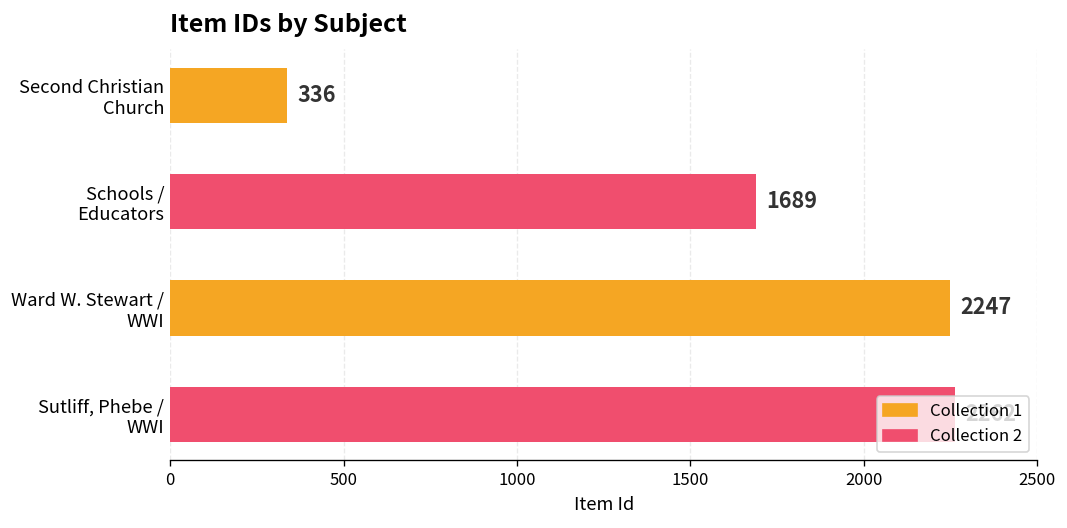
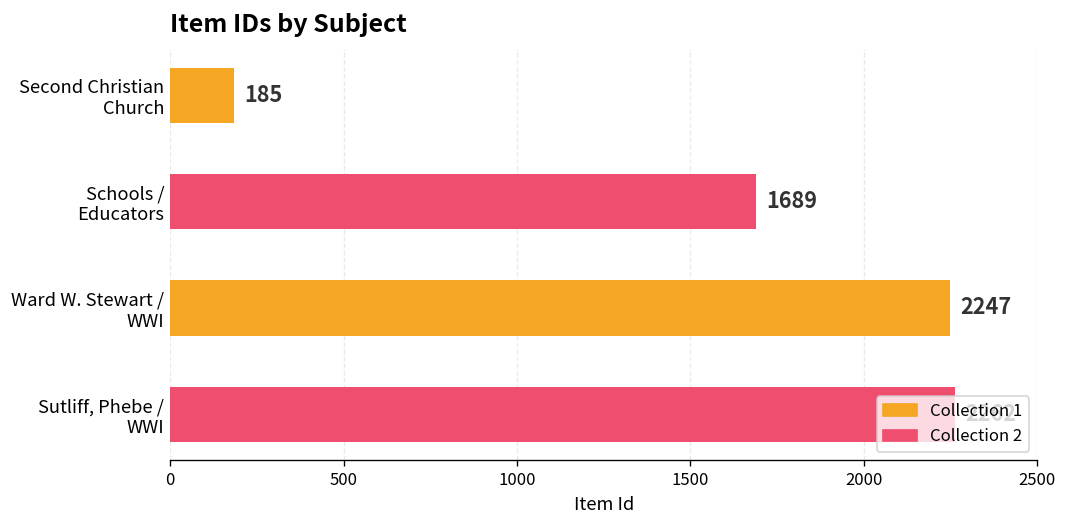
Second Christian Church: 336 -> 185
